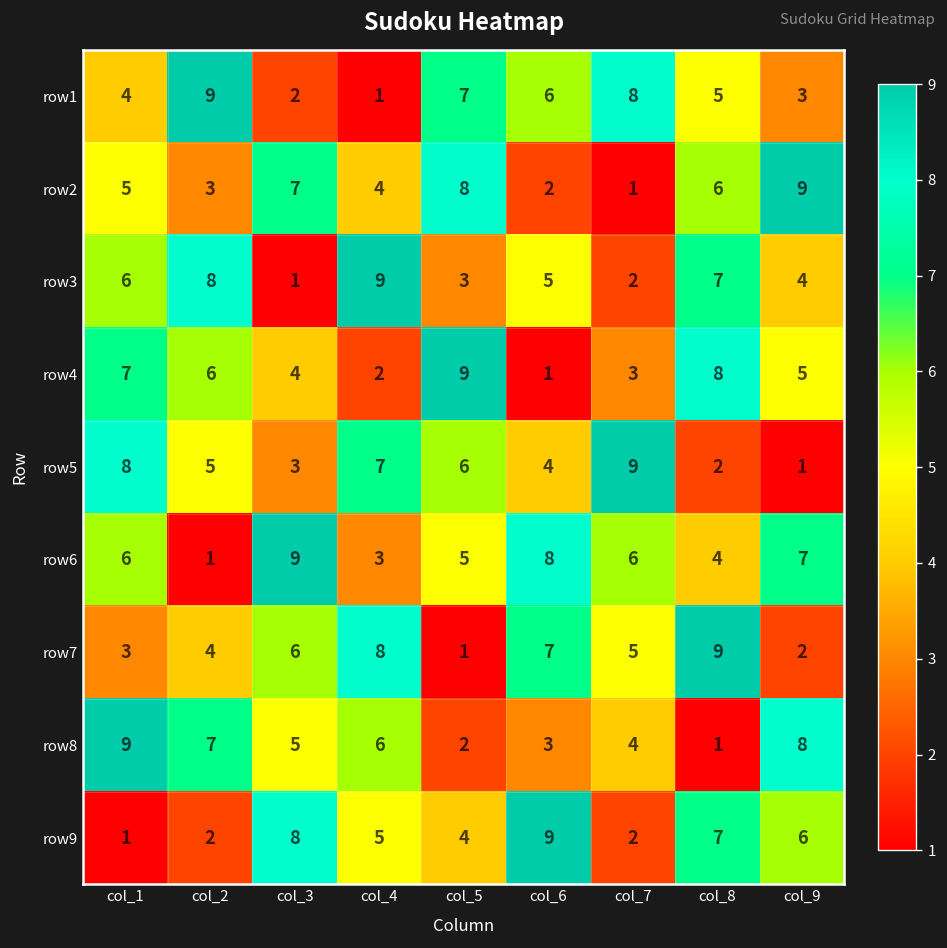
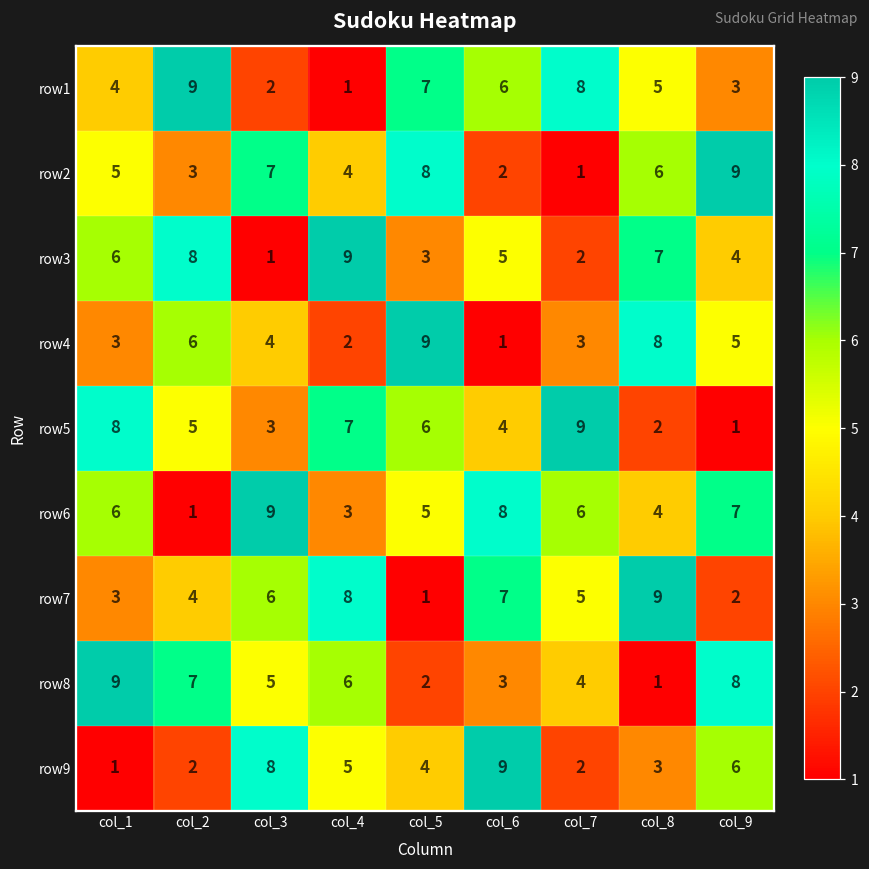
row4, col_1: 7 -> 3
row9, col_8: 7 -> 3
